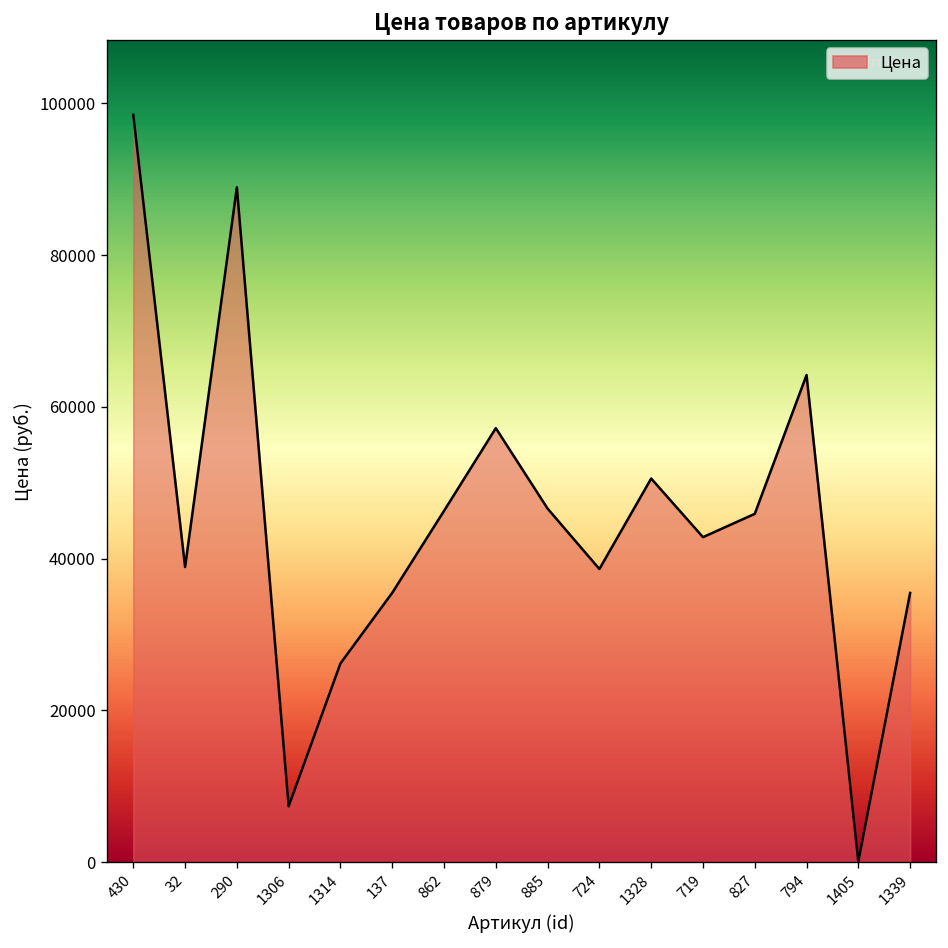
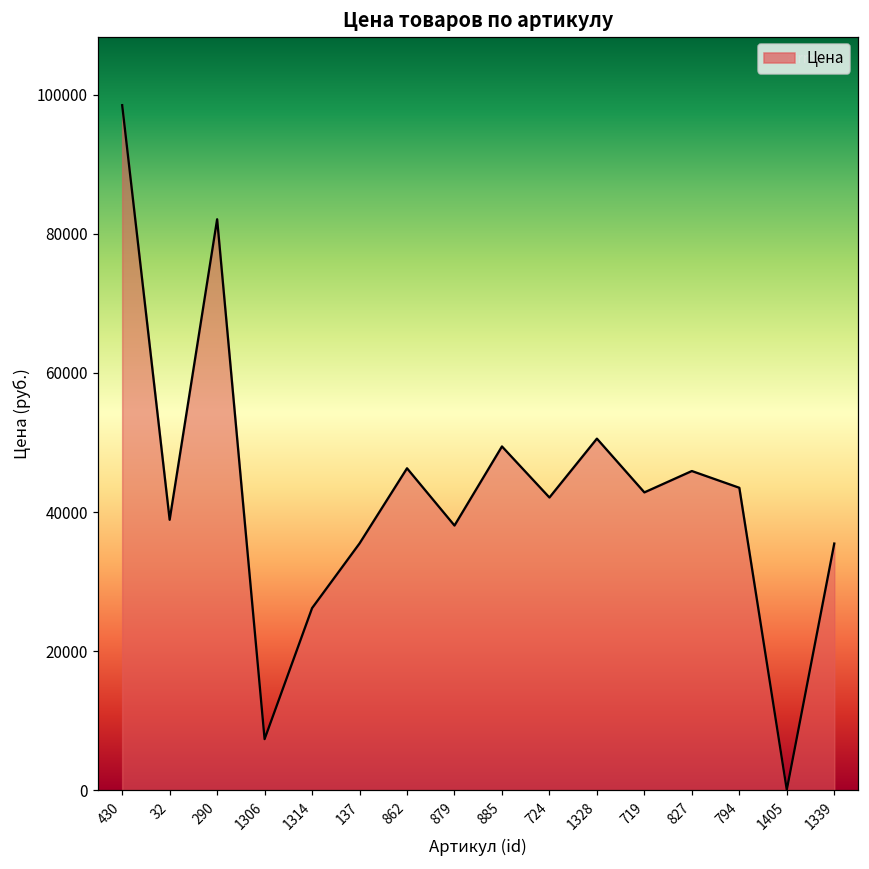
290: 89000 -> 82000
879: 57000 -> 38000
885: 47000 -> 49000
724: 39000 -> 42000
794: 64000 -> 44000
